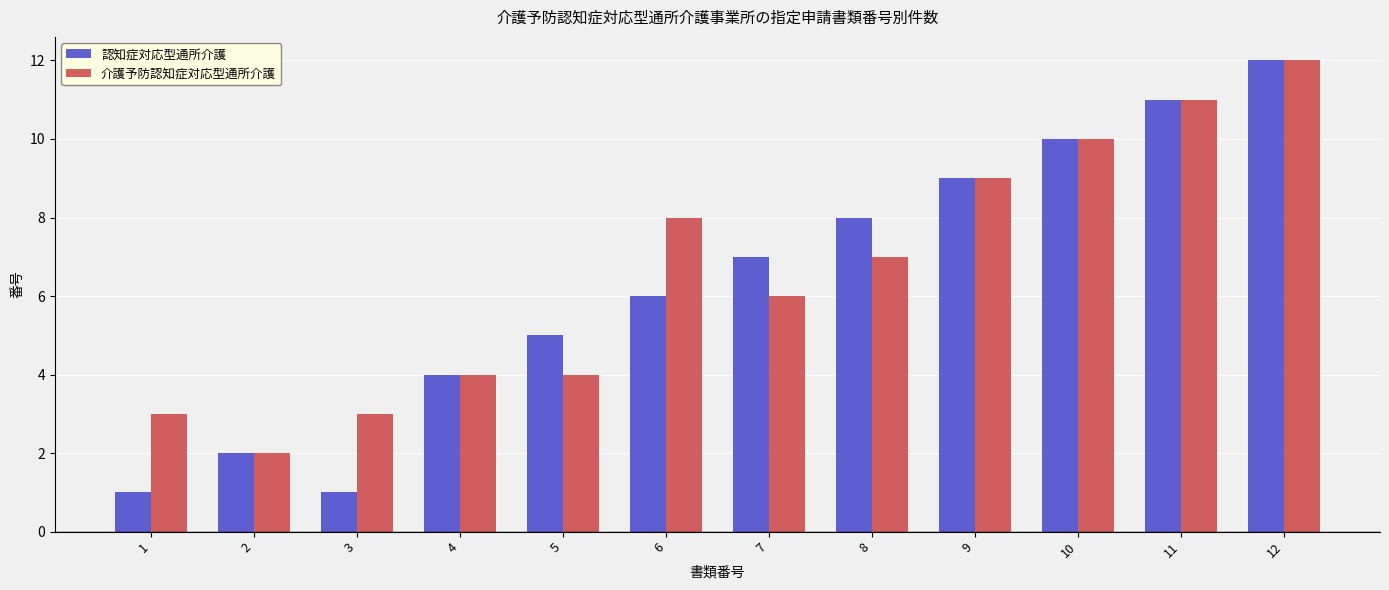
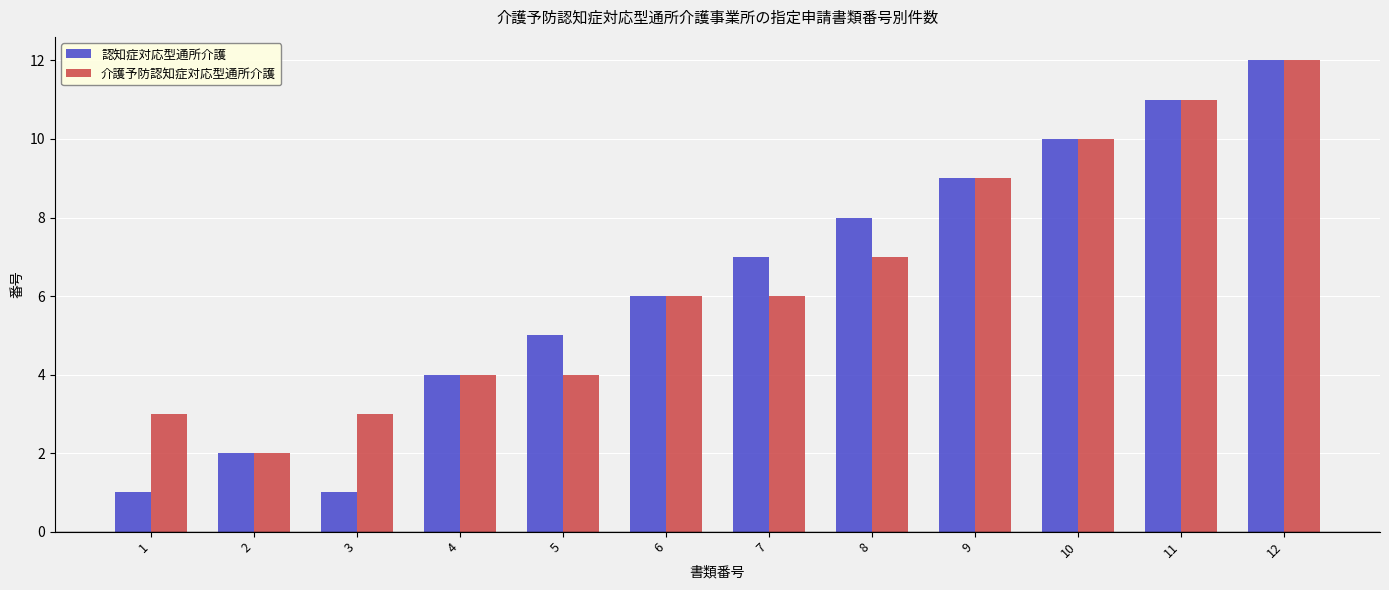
介護予防認知症対応型通所介護, 6: 8 -> 6
